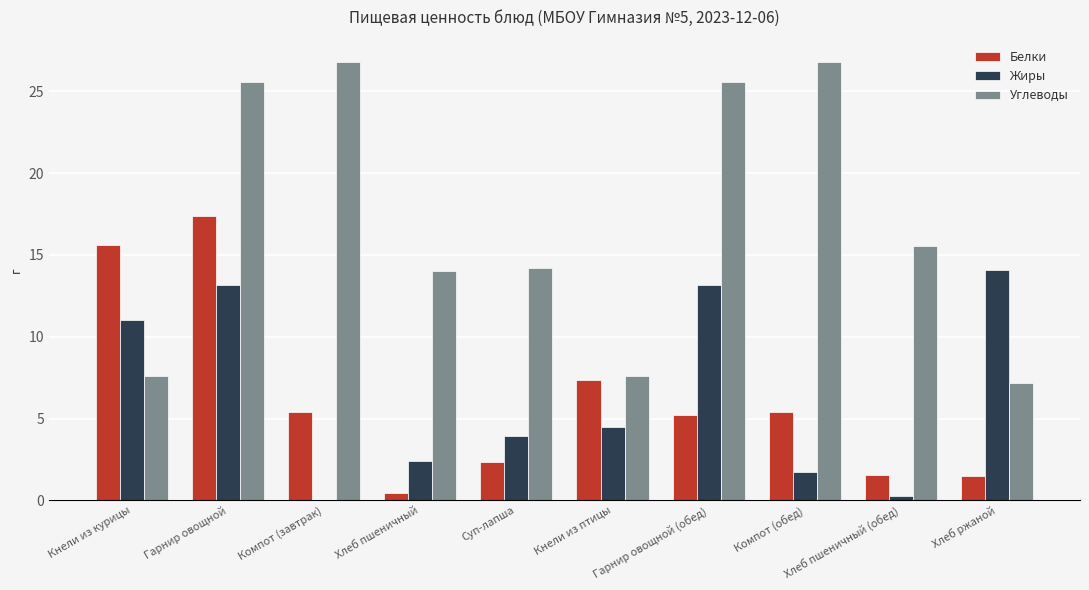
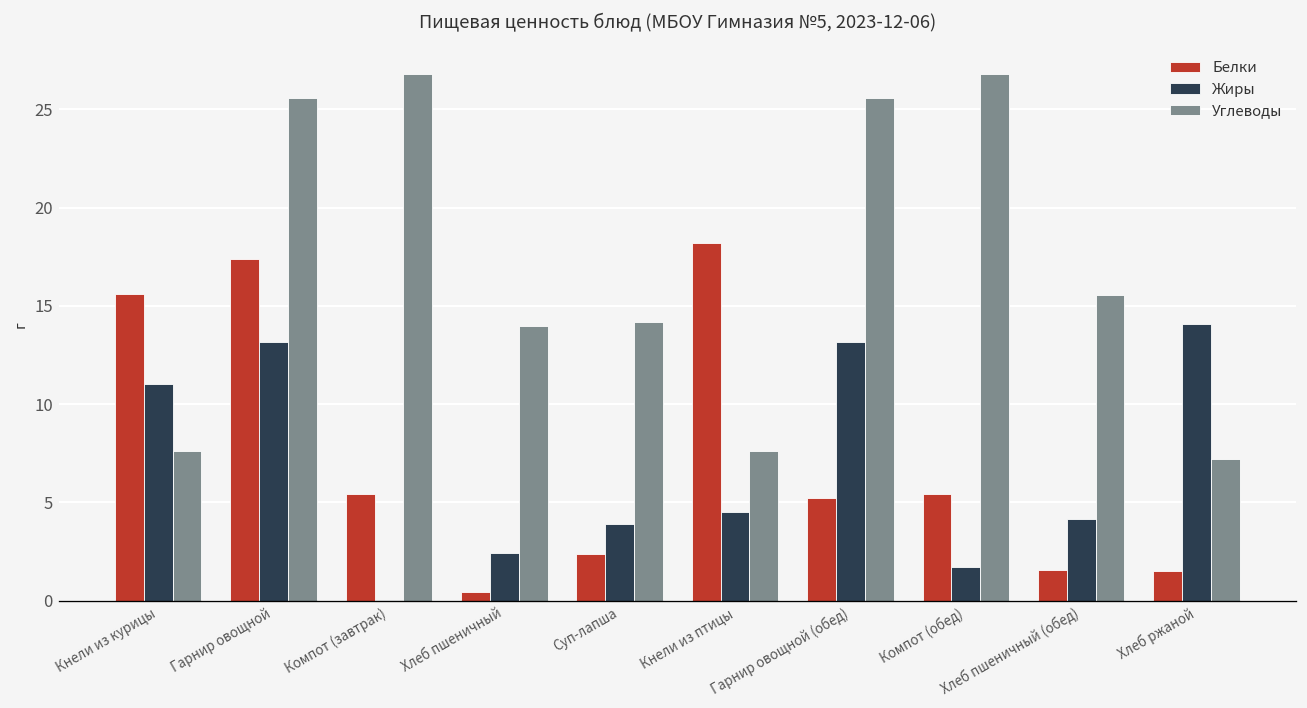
Белки, Кнели из птицы: 7.3 -> 18.2
Жиры, Хлеб пшеничный (обед): 0.3 -> 4.2
